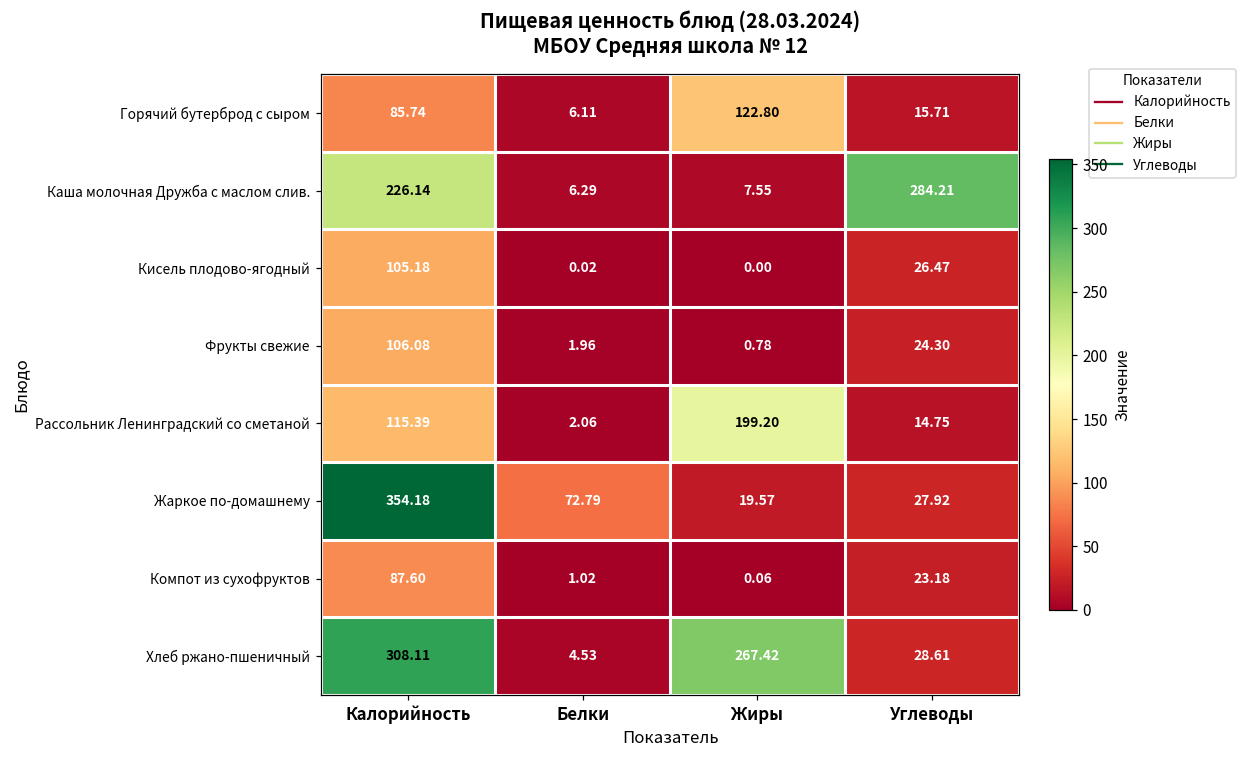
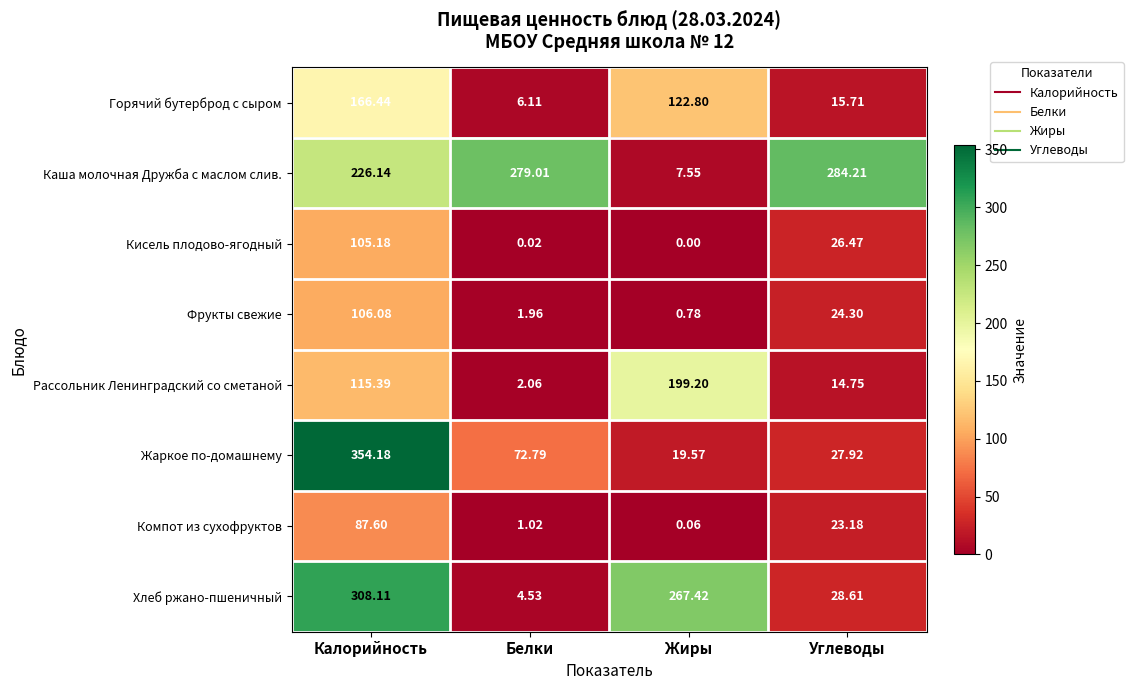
Горячий бутерброд с сыром, Калорийность: 85.74 -> 166.44
Каша молочная Дружба с маслом слив., Белки: 6.29 -> 279.01
